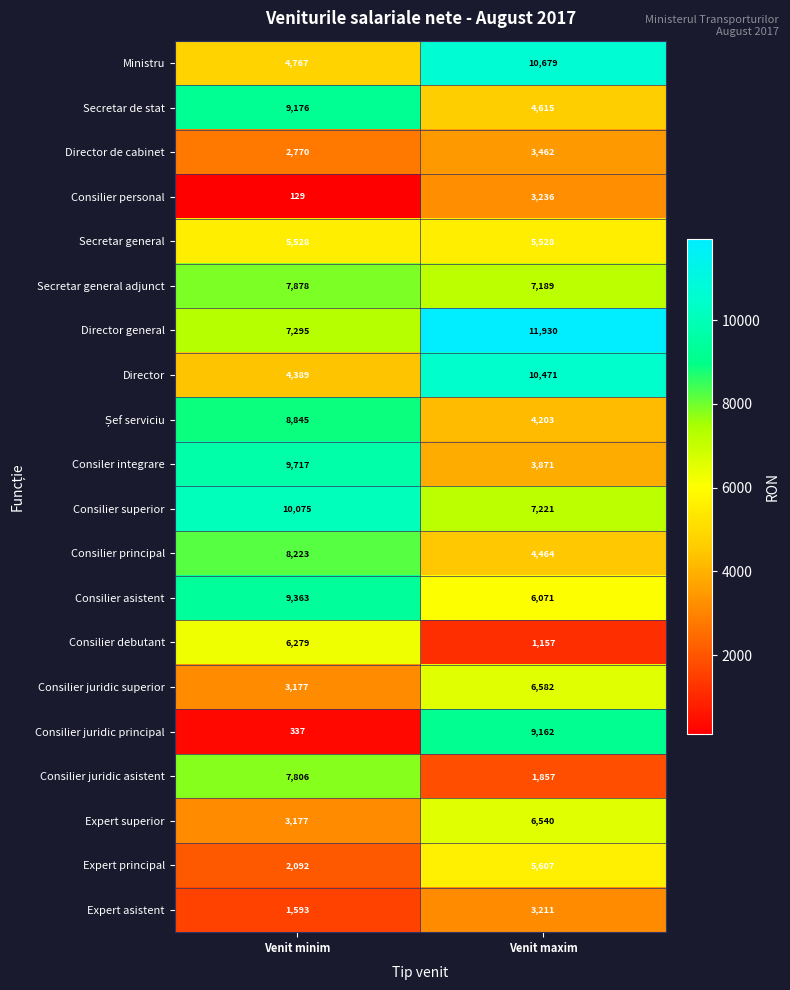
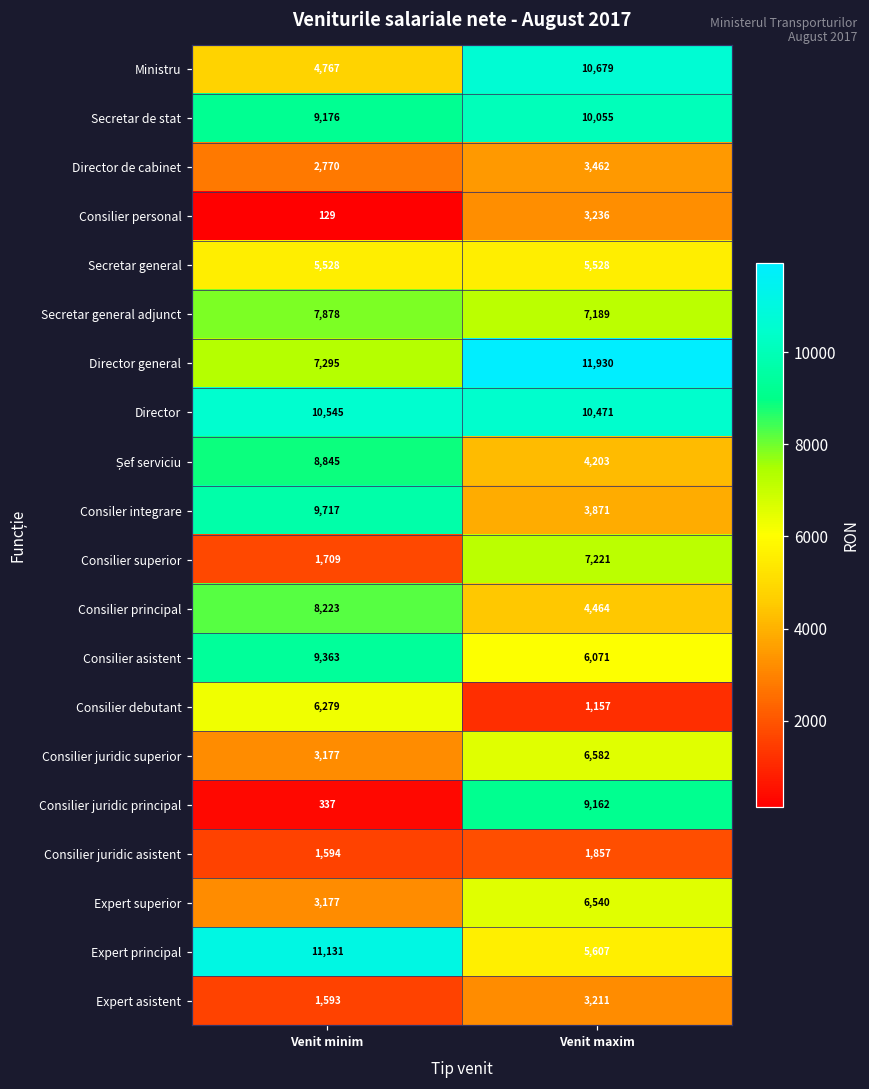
Secretar de stat, Venit maxim: 4,615 -> 10,055
Director, Venit minim: 4,389 -> 10,545
Consilier superior, Venit minim: 10,075 -> 1,709
Consilier juridic asistent, Venit minim: 7,806 -> 1,594
Expert principal, Venit minim: 2,092 -> 11,131
